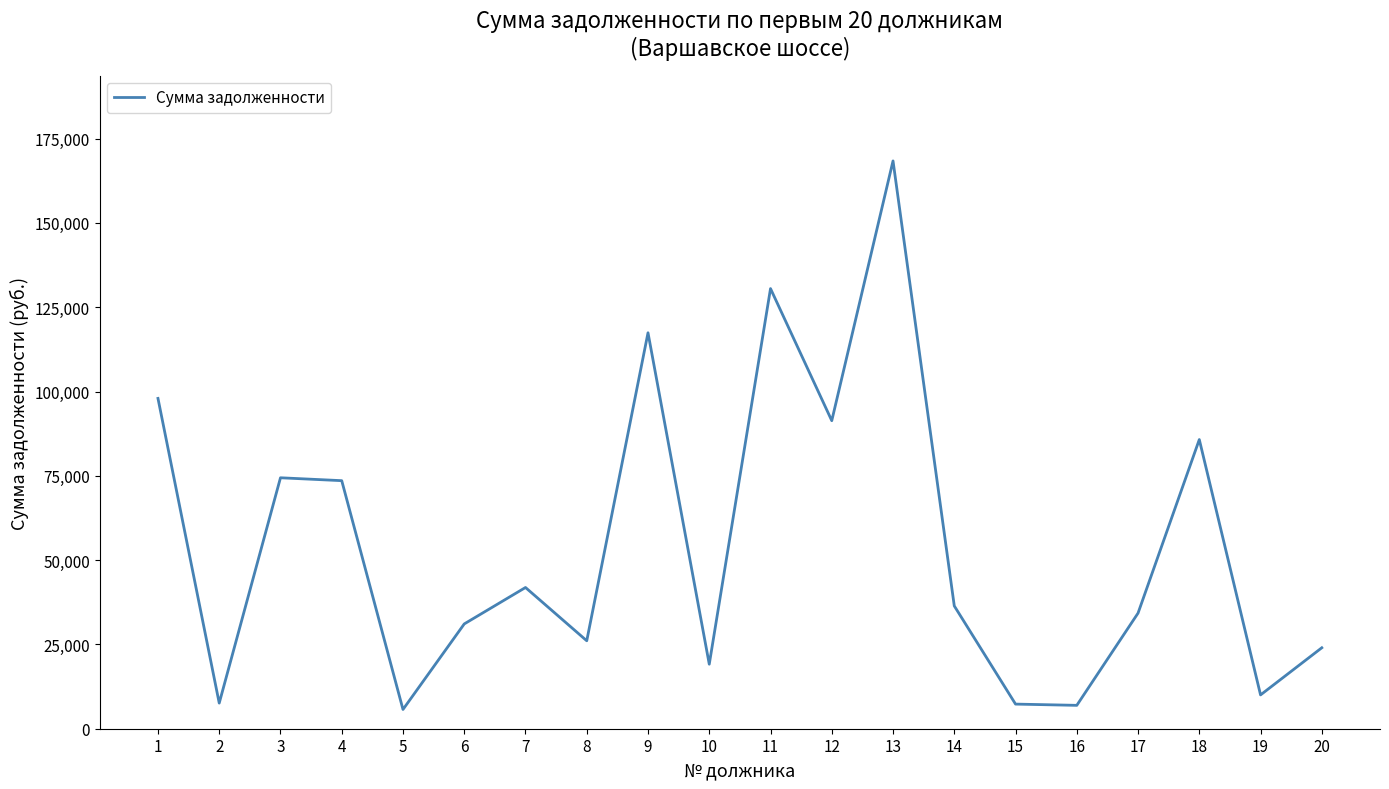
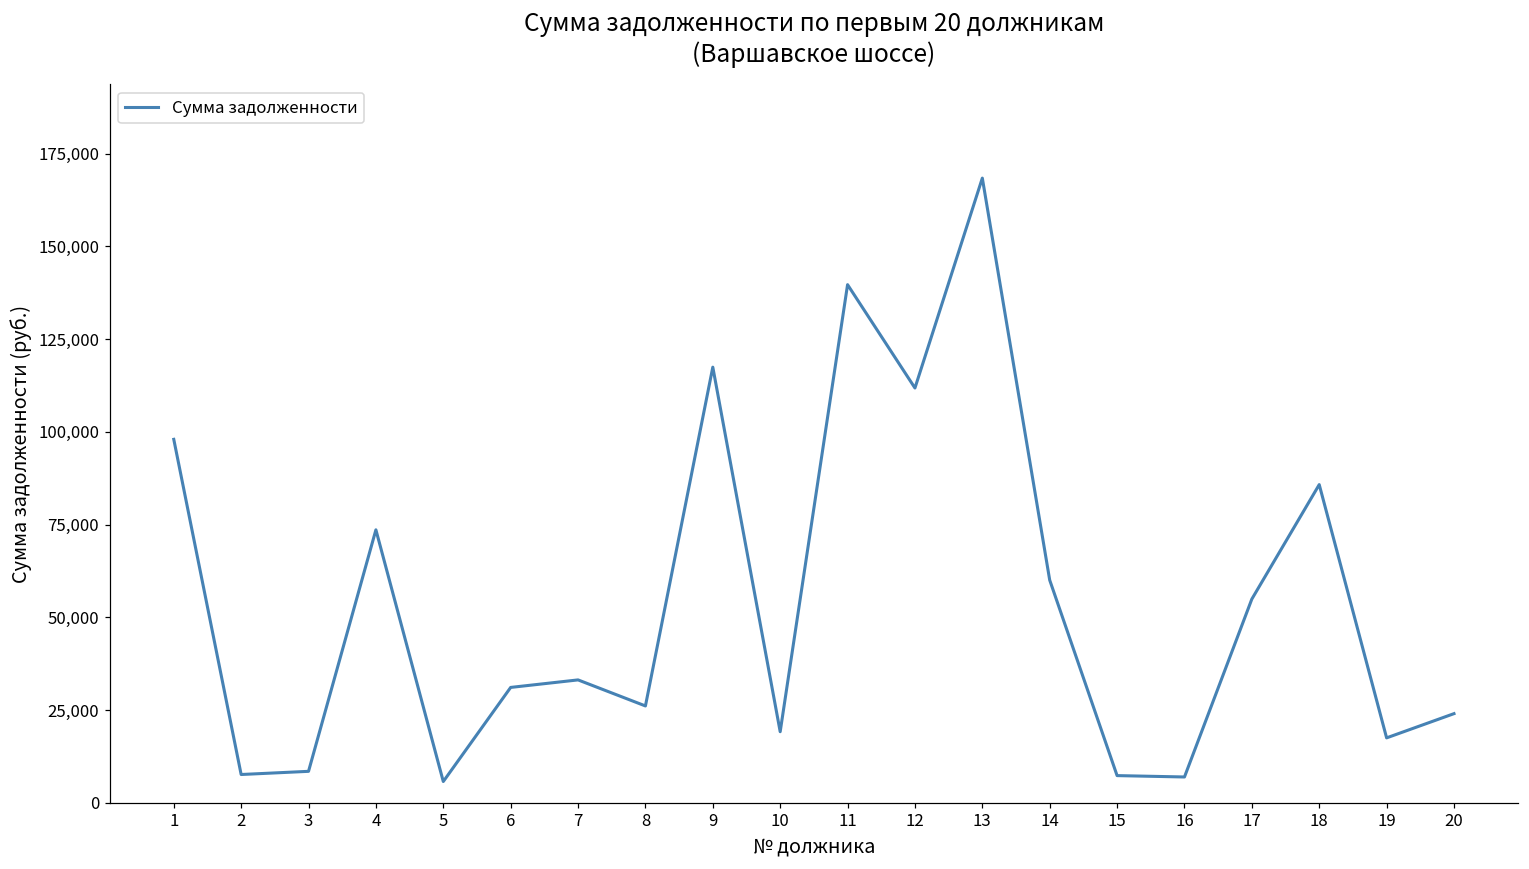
3: 74,000 -> 8,000
7: 42,000 -> 33,000
11: 131,000 -> 140,000
12: 91,000 -> 112,000
14: 36,000 -> 60,000
17: 34,000 -> 55,000
19: 10,000 -> 17,000
